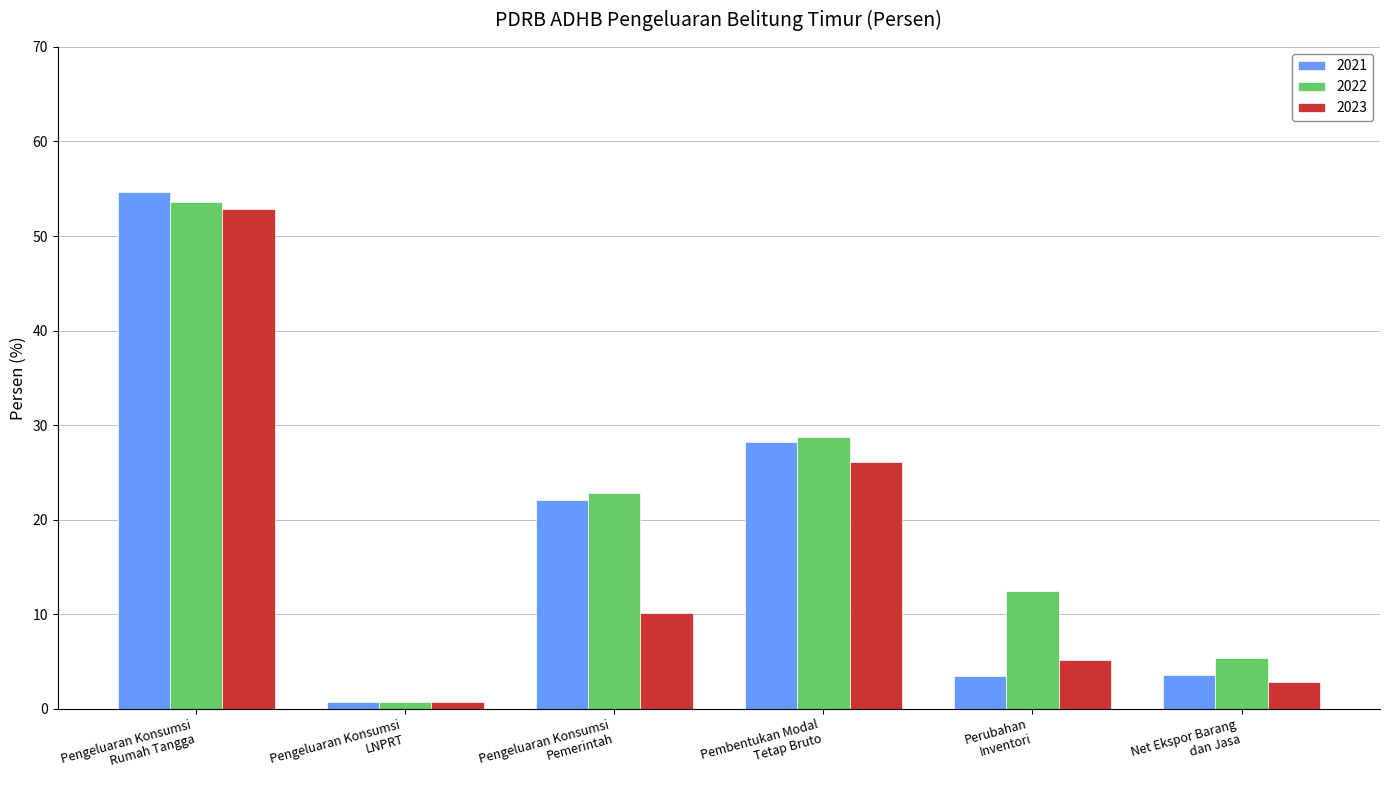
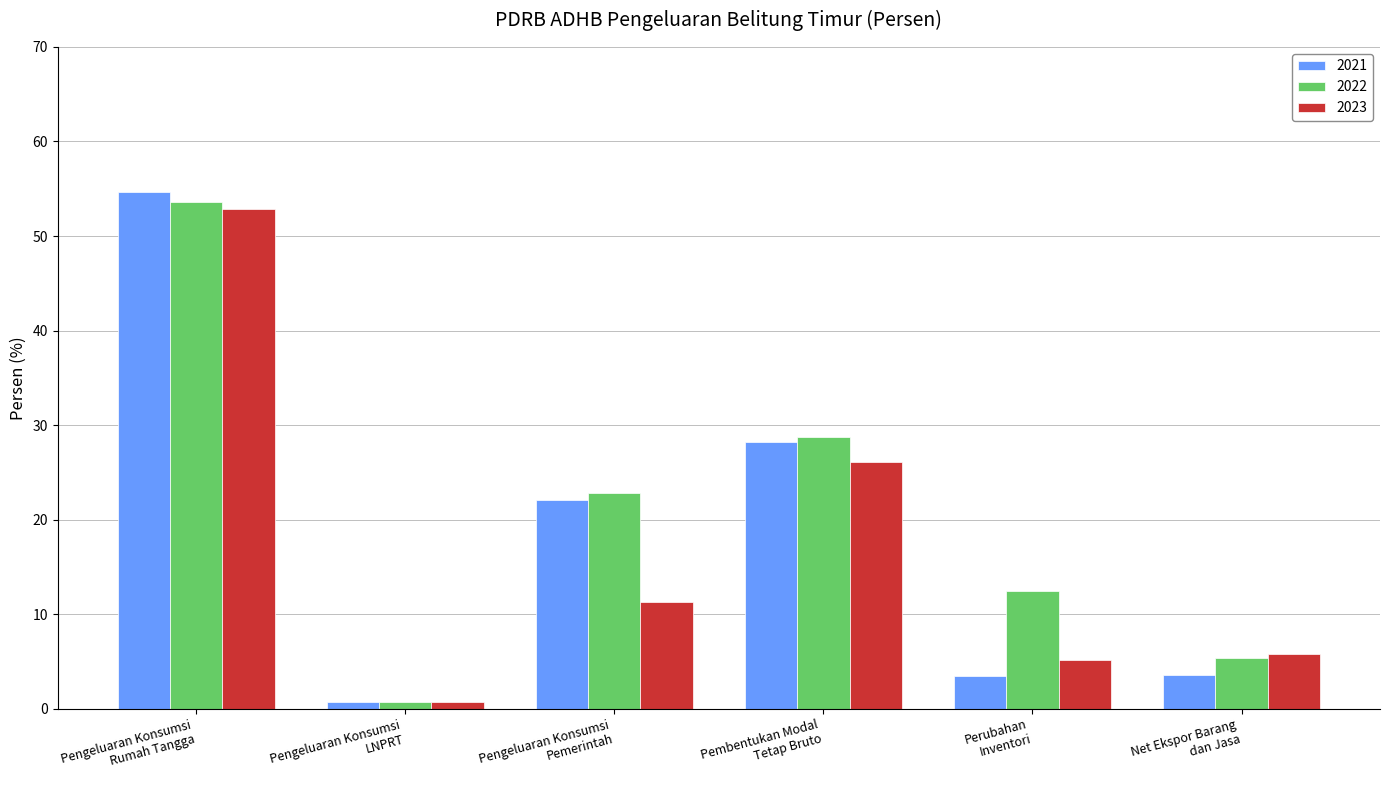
2023, Pengeluaran Konsumsi Pemerintah: 10 -> 11
2023, Net Ekspor Barang dan Jasa: 3 -> 6
